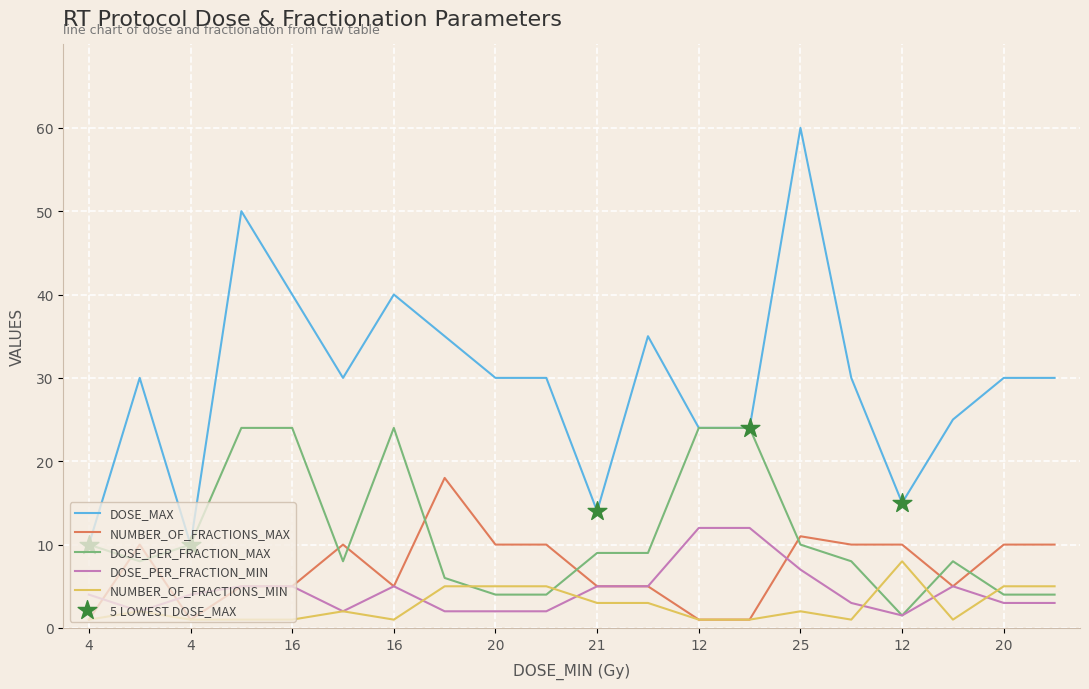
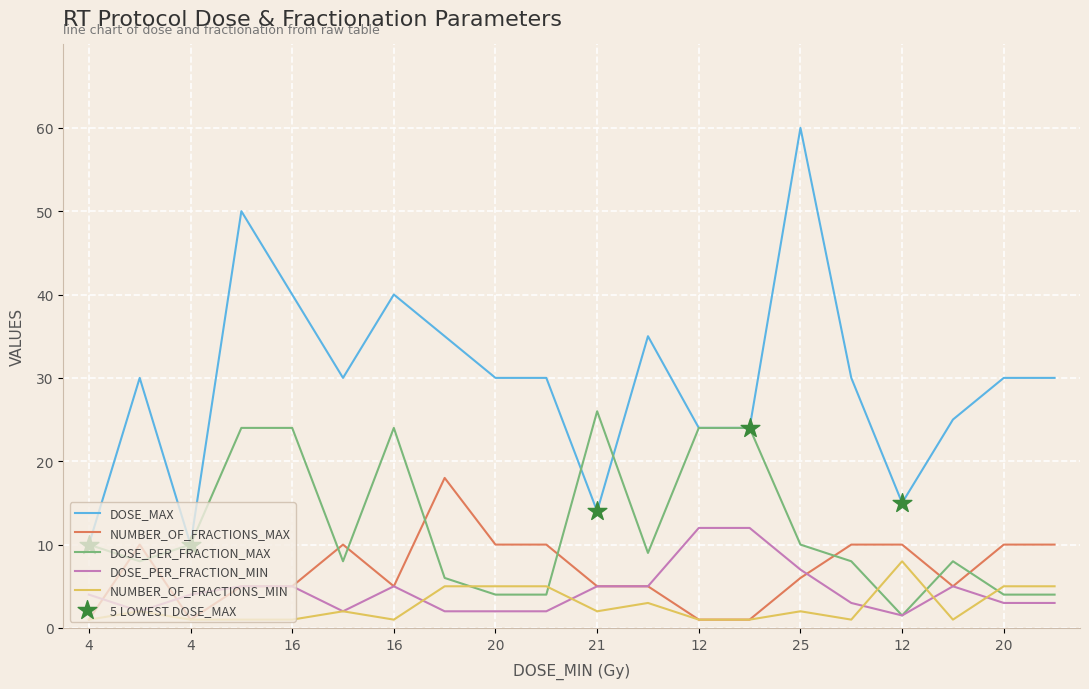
DOSE_PER_FRACTION_MAX, 21: 9 -> 26
NUMBER_OF_FRACTIONS_MIN, 21: 3 -> 2
NUMBER_OF_FRACTIONS_MAX, 25: 11 -> 6
